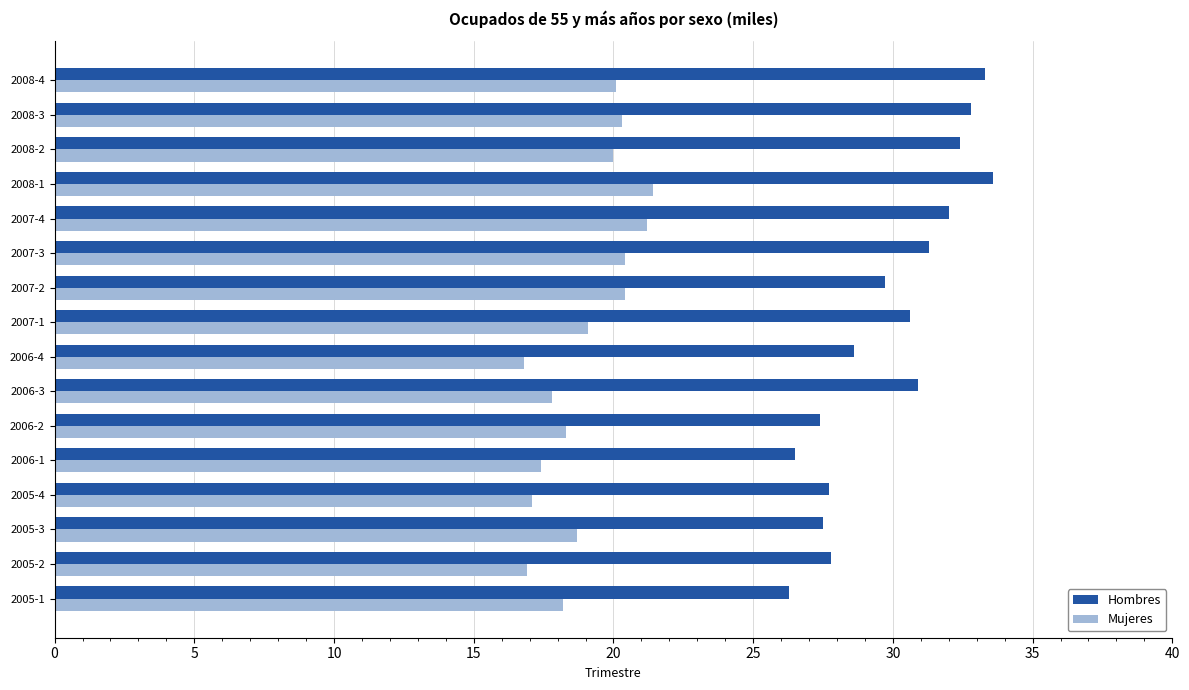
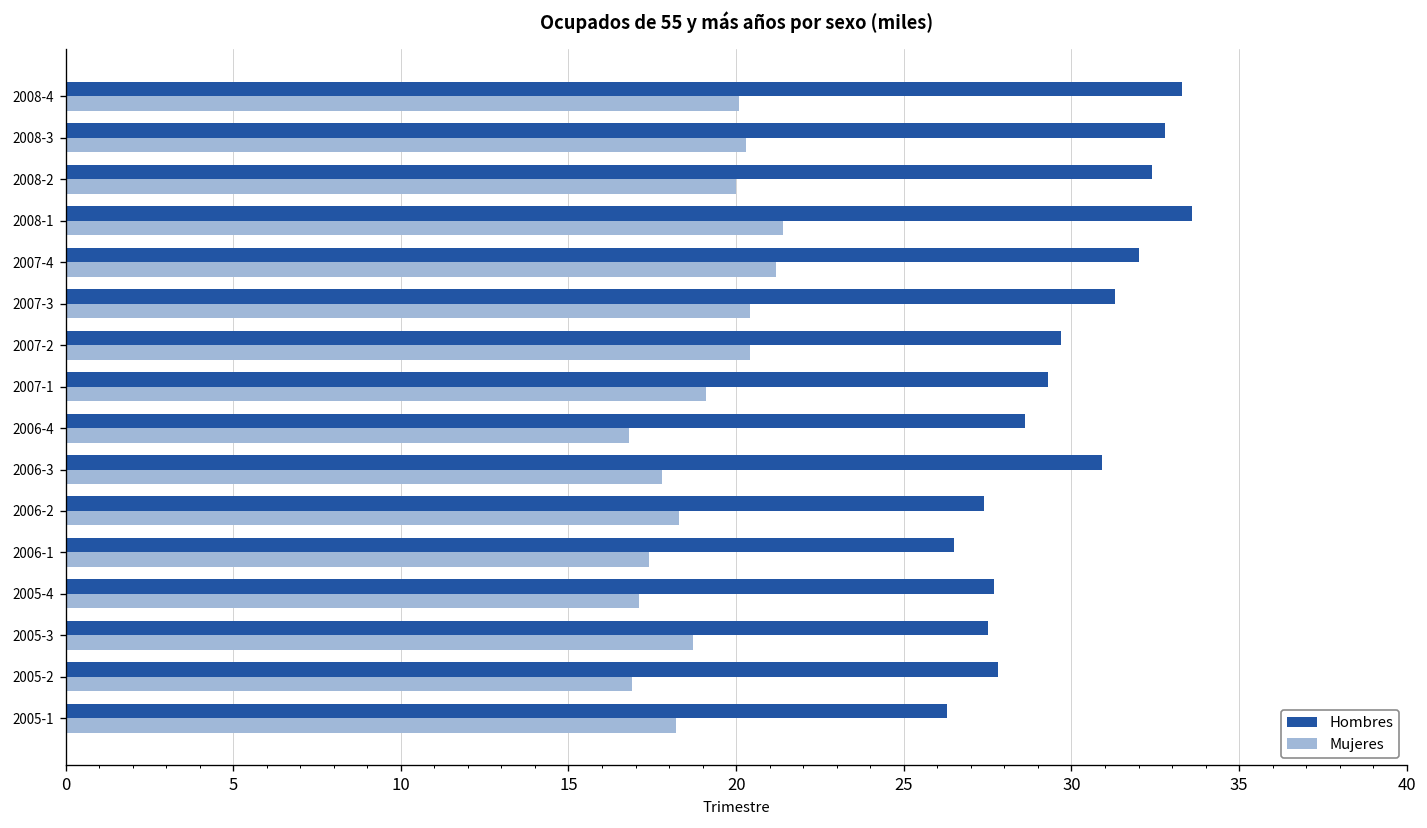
Hombres, 2007-1: 30.6 -> 29.3
